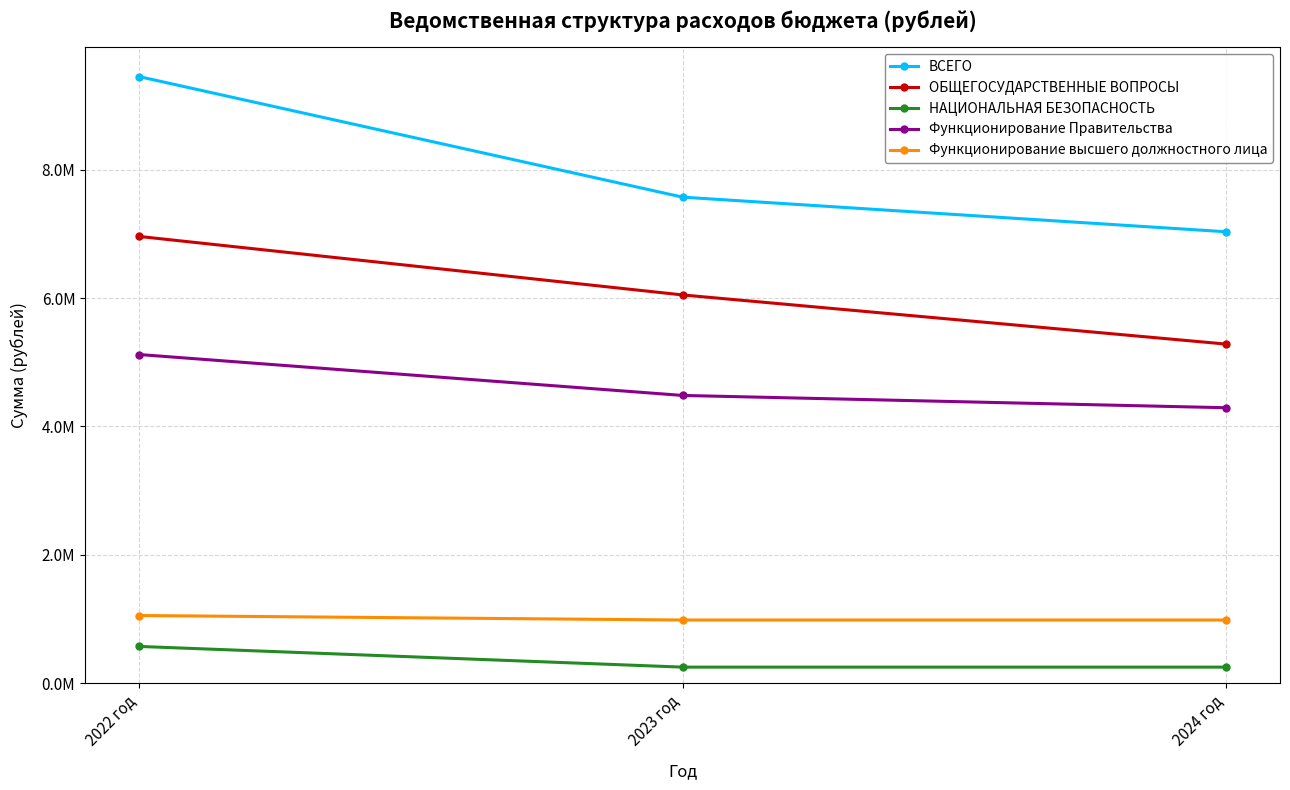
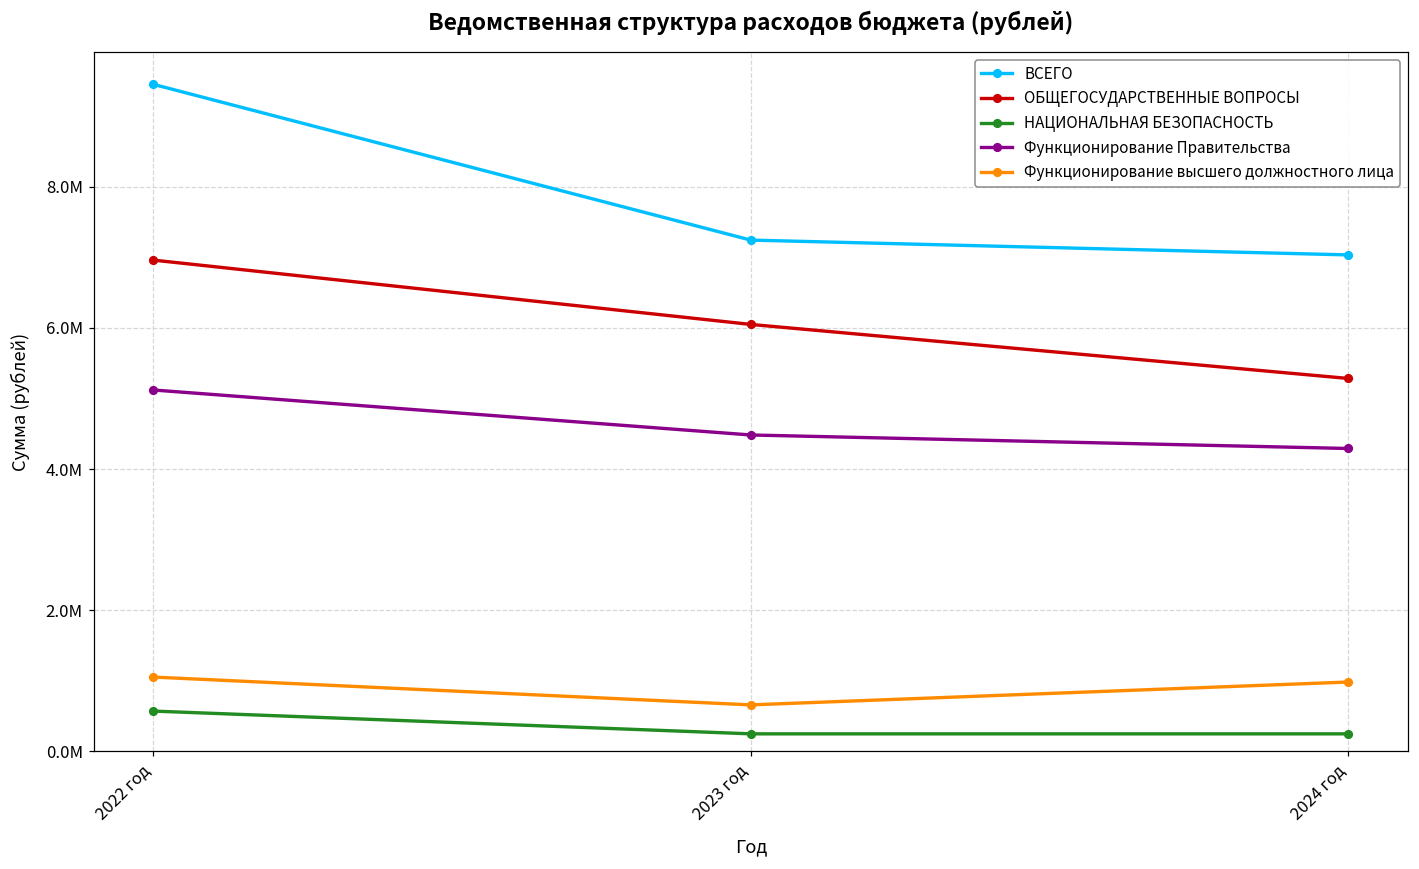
ВСЕГО, 2023 год: 7600000 -> 7200000
Функционирование высшего должностного лица, 2023 год: 1000000 -> 700000
